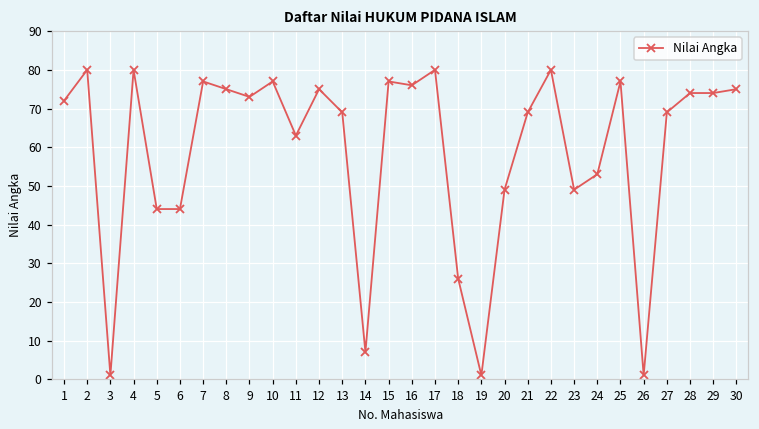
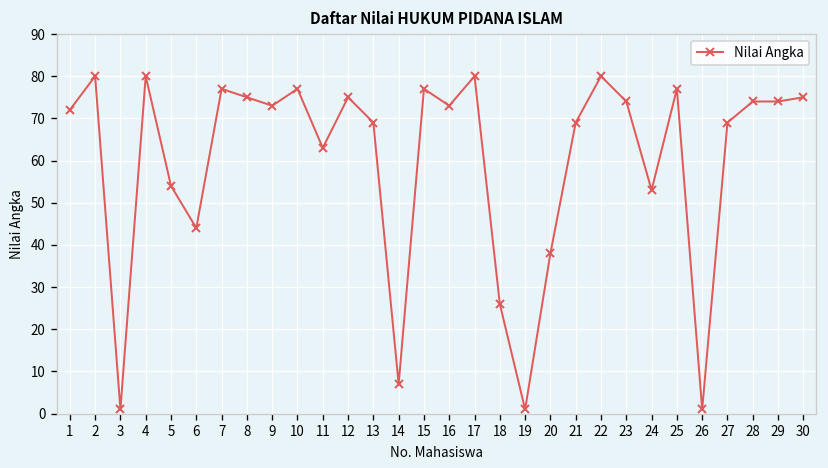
5: 44 -> 54
16: 76 -> 73
20: 49 -> 38
23: 49 -> 74
